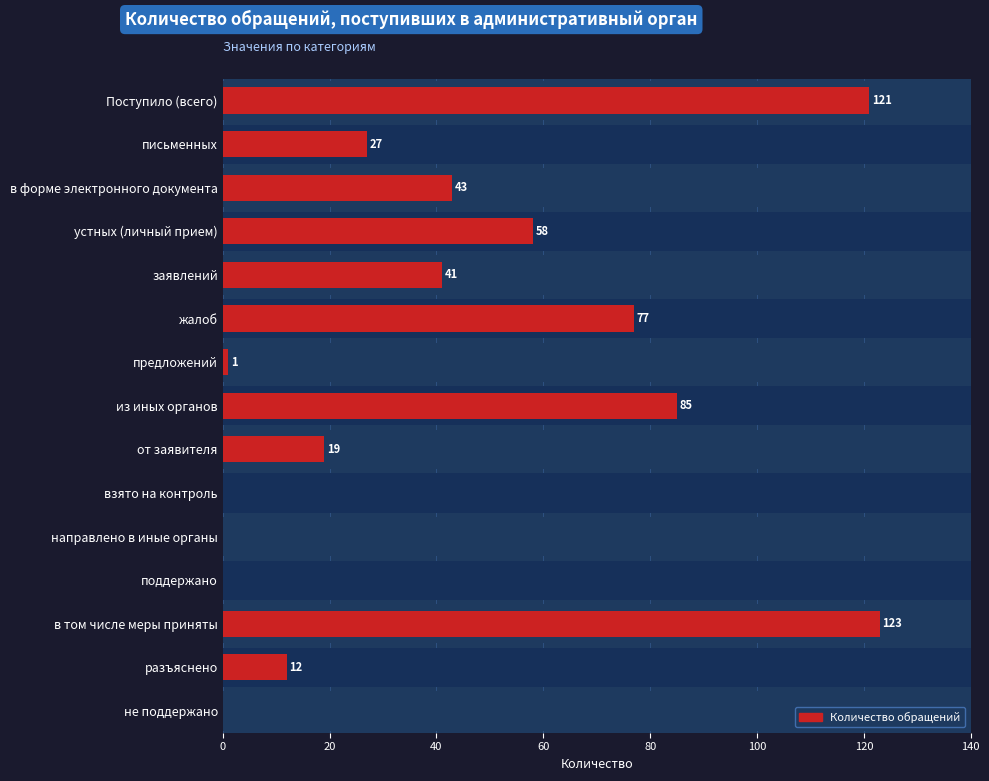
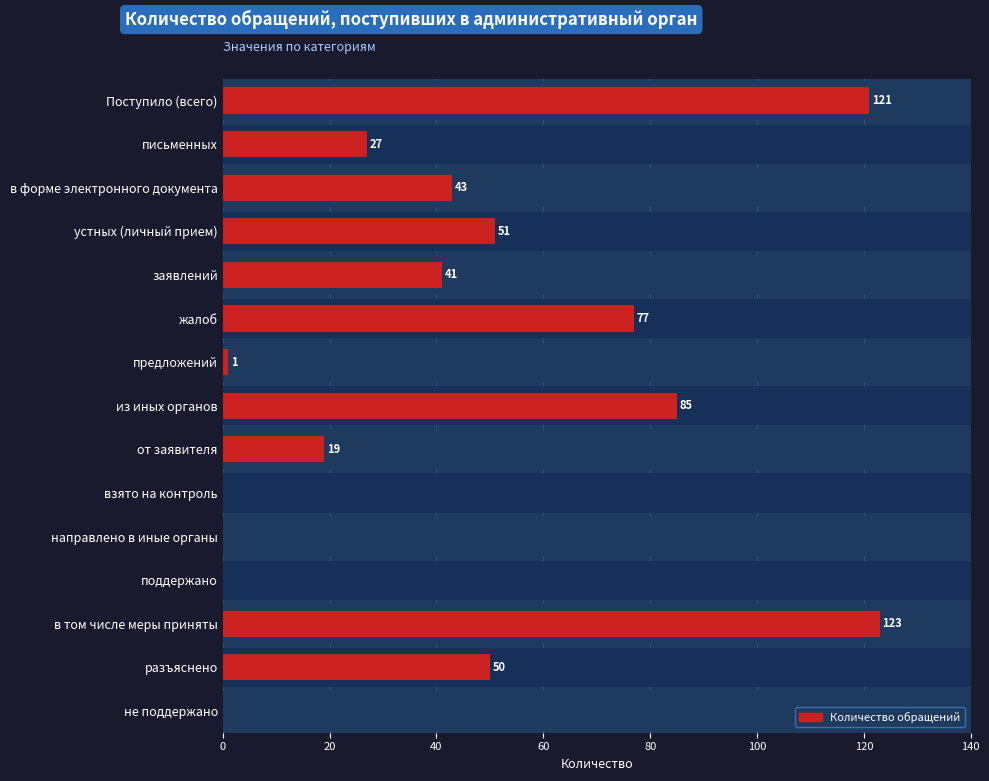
Количество обращений, устных (личный прием): 58 -> 51
Количество обращений, разъяснено: 12 -> 50
